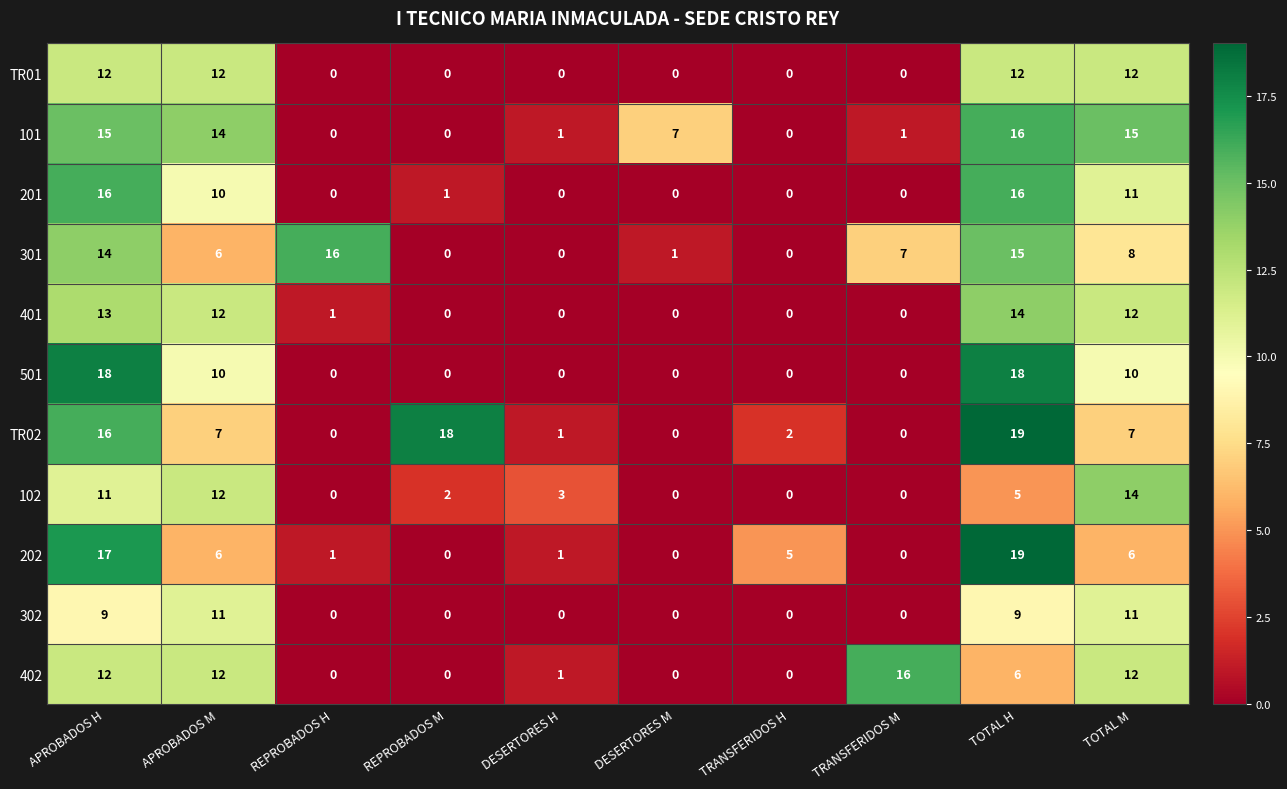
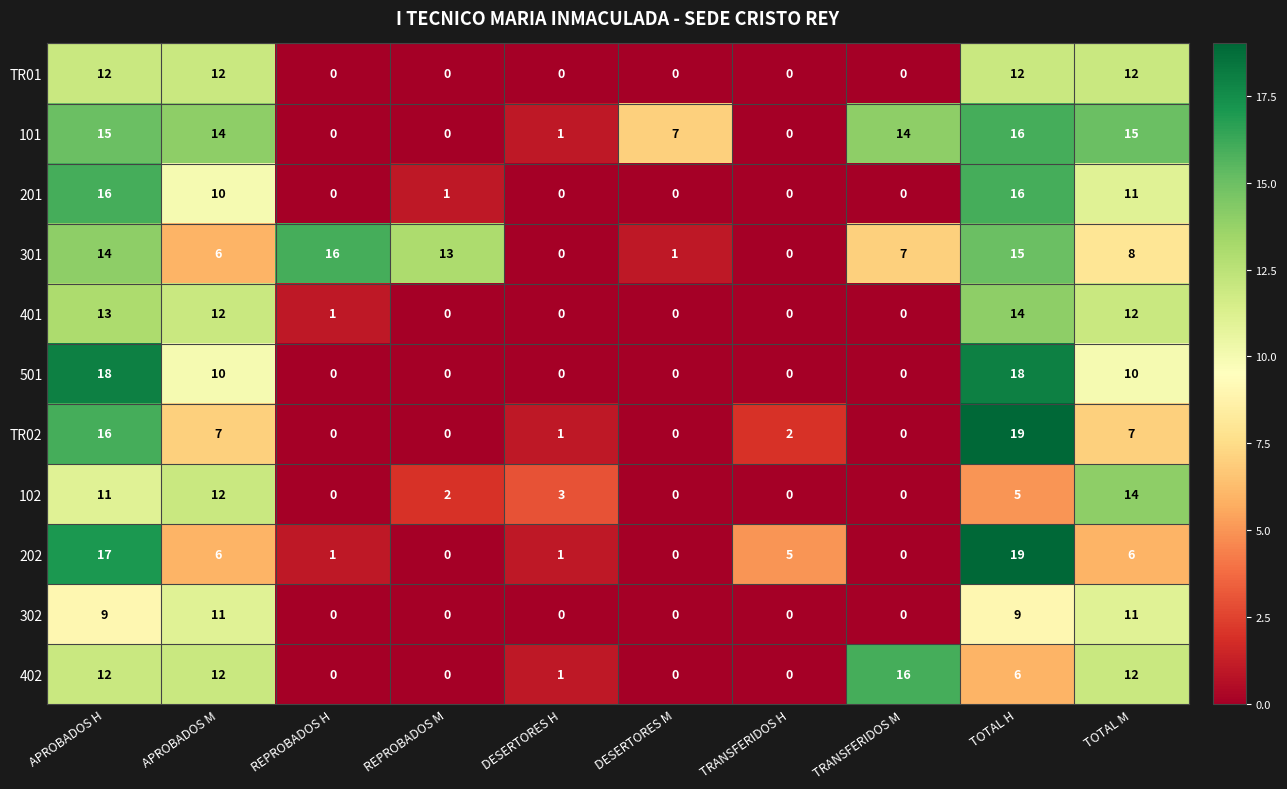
101, TRANSFERIDOS M: 1 -> 14
301, REPROBADOS M: 0 -> 13
TR02, REPROBADOS M: 18 -> 0
